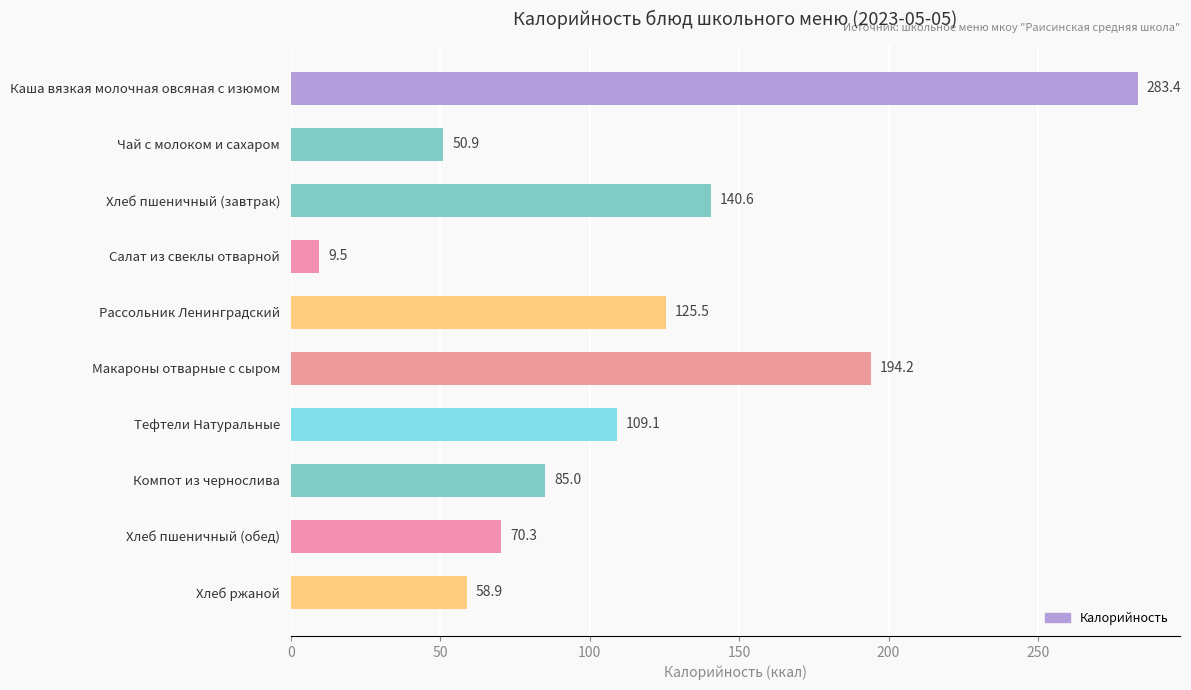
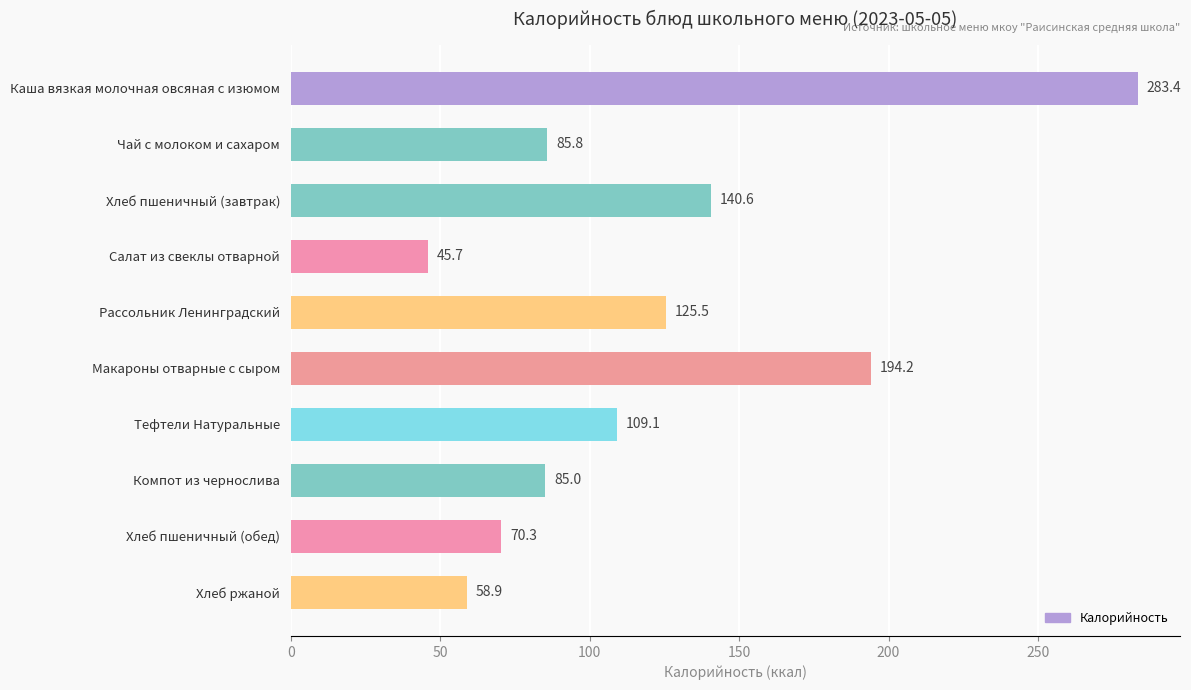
Чай с молоком и сахаром: 50.9 -> 85.8
Салат из свеклы отварной: 9.5 -> 45.7
